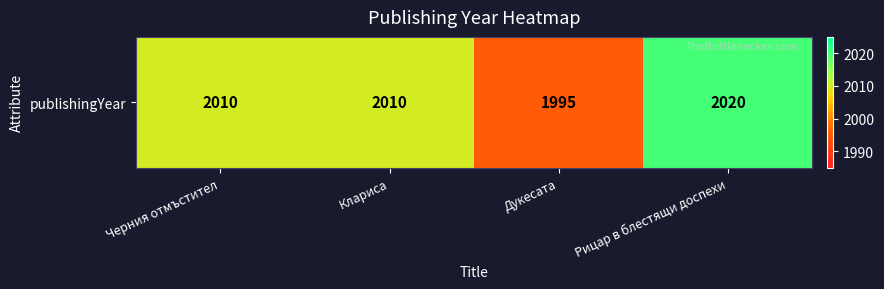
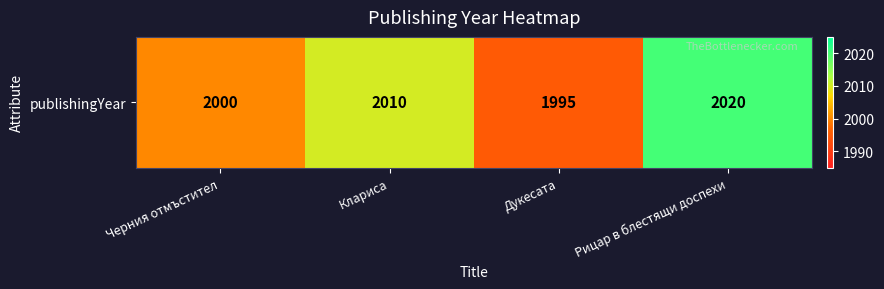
publishingYear, Черния отмъстител: 2010 -> 2000
